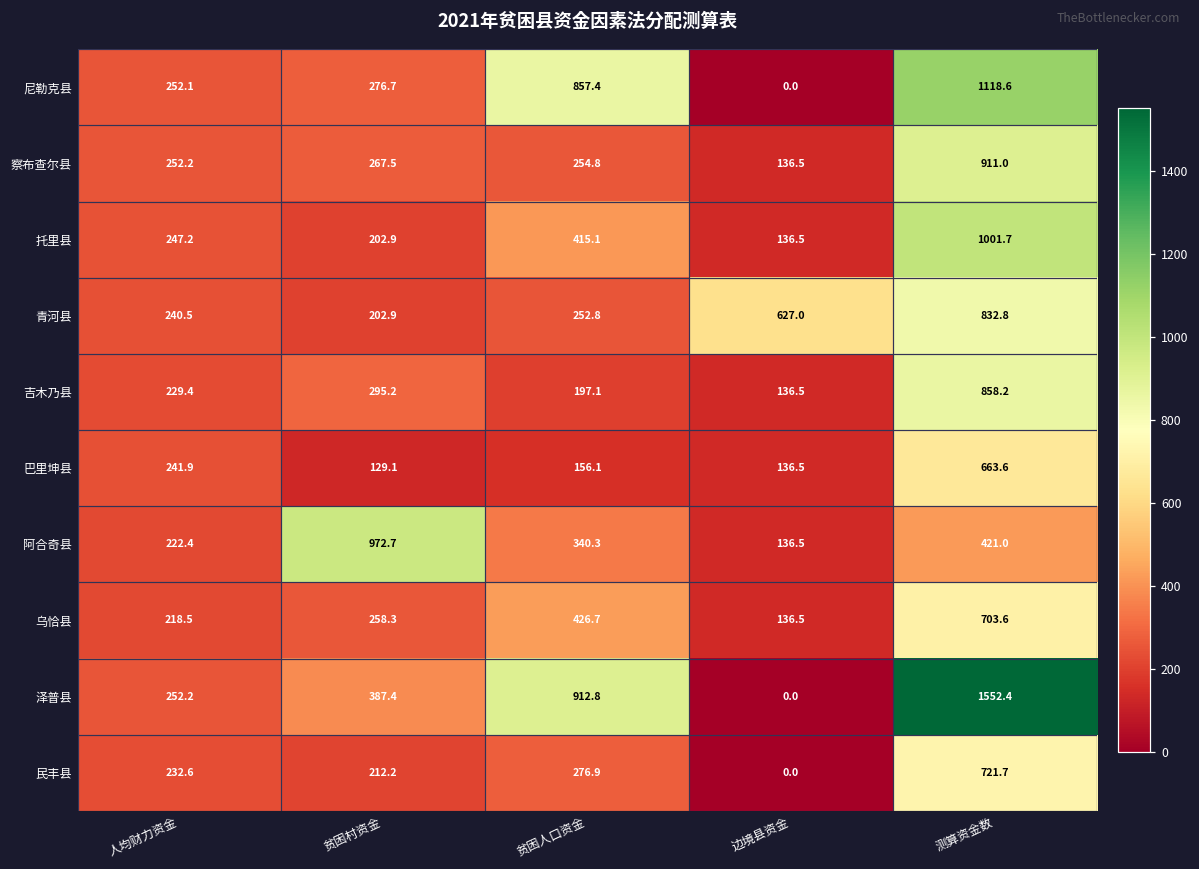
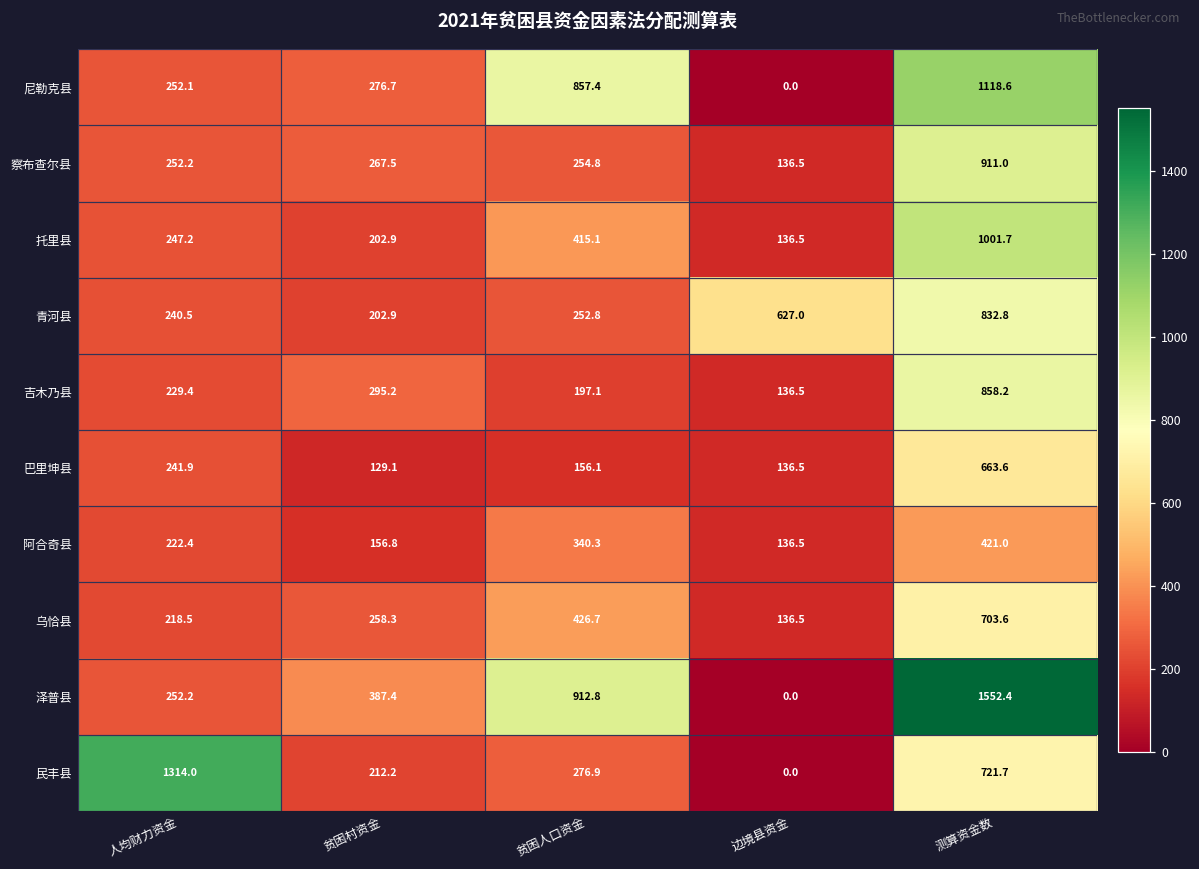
阿合奇县, 贫困村资金: 972.7 -> 156.8
民丰县, 人均财力资金: 232.6 -> 1314.0
